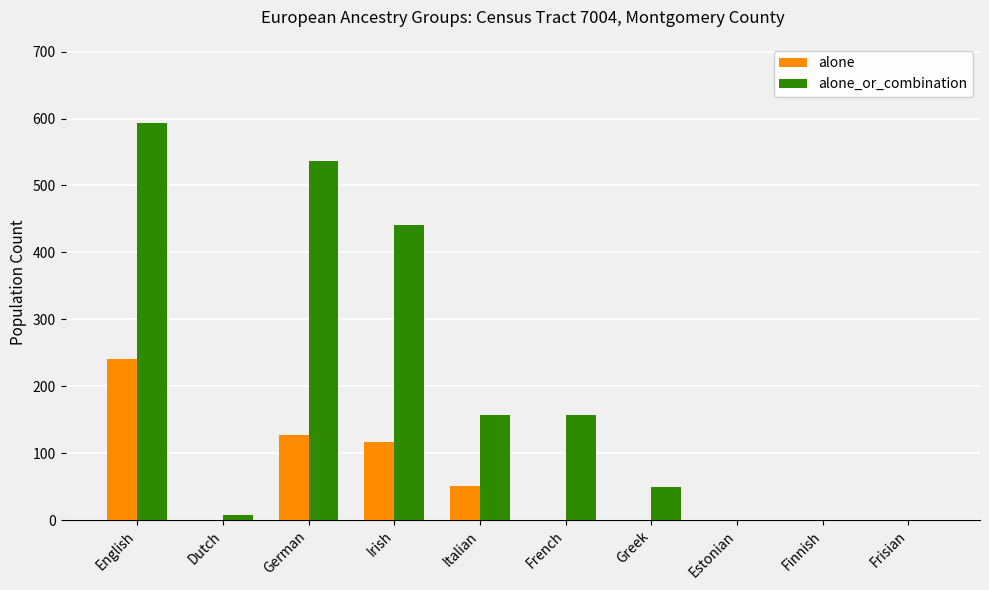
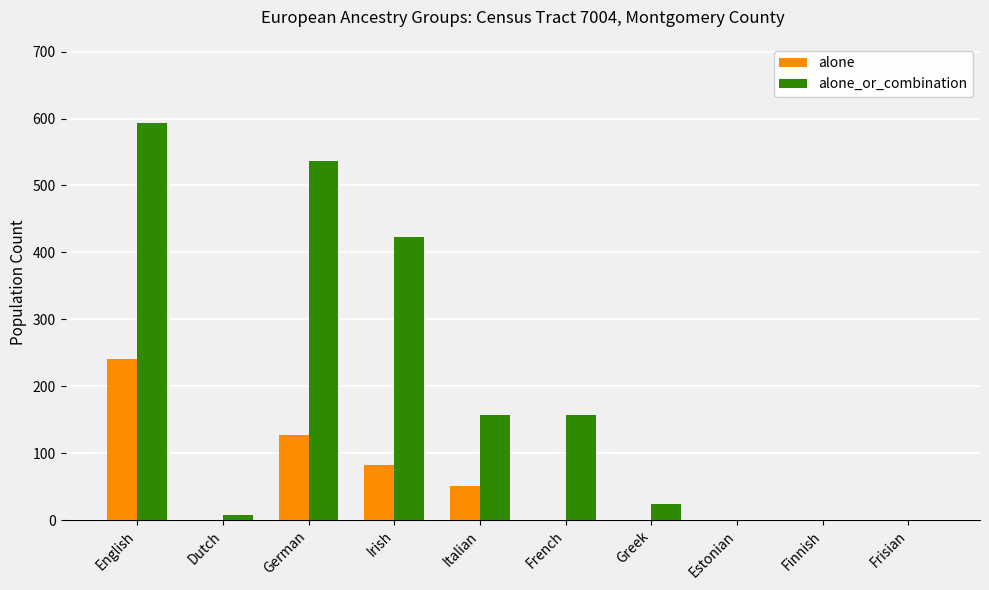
alone, Irish: 120 -> 80
alone_or_combination, Irish: 440 -> 420
alone_or_combination, Greek: 50 -> 20
